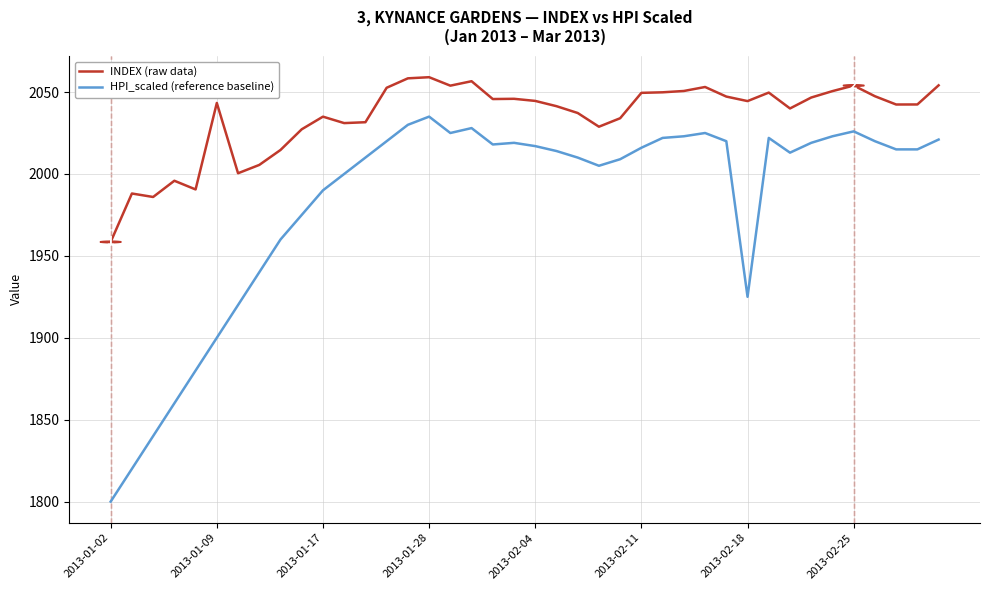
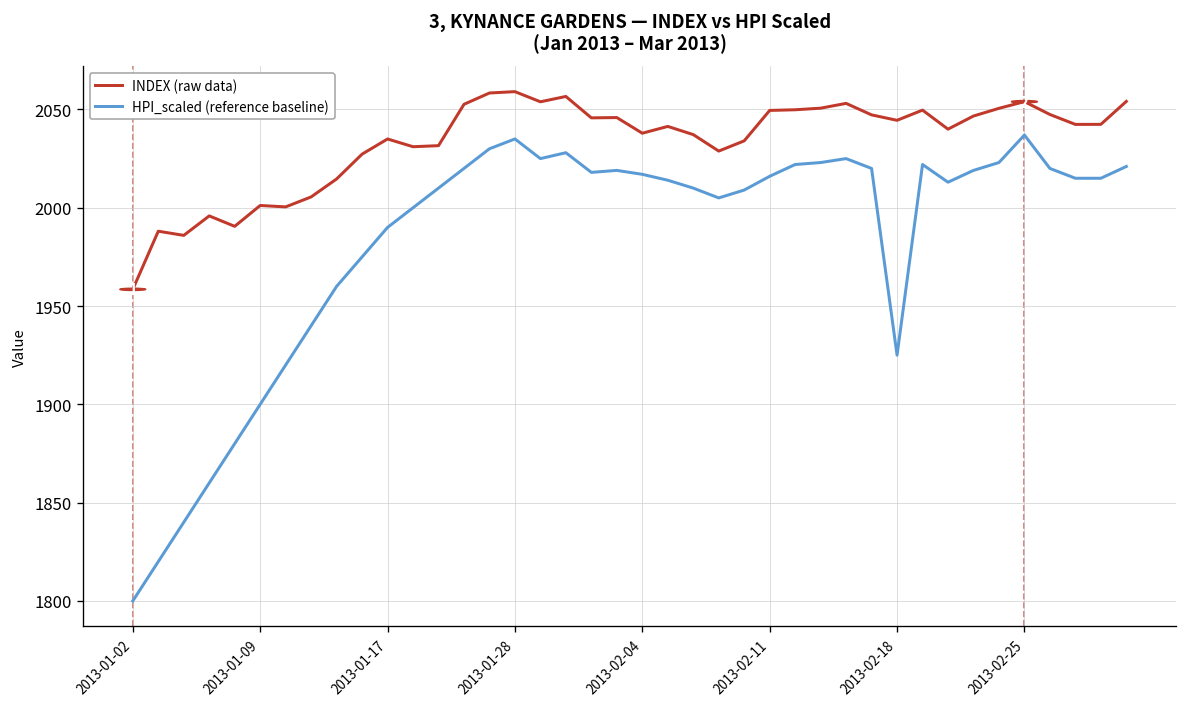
INDEX (raw data), 2013-01-09: 2043 -> 2001
INDEX (raw data), 2013-02-04: 2045 -> 2038
HPI_scaled (reference baseline), 2013-02-25: 2026 -> 2037
